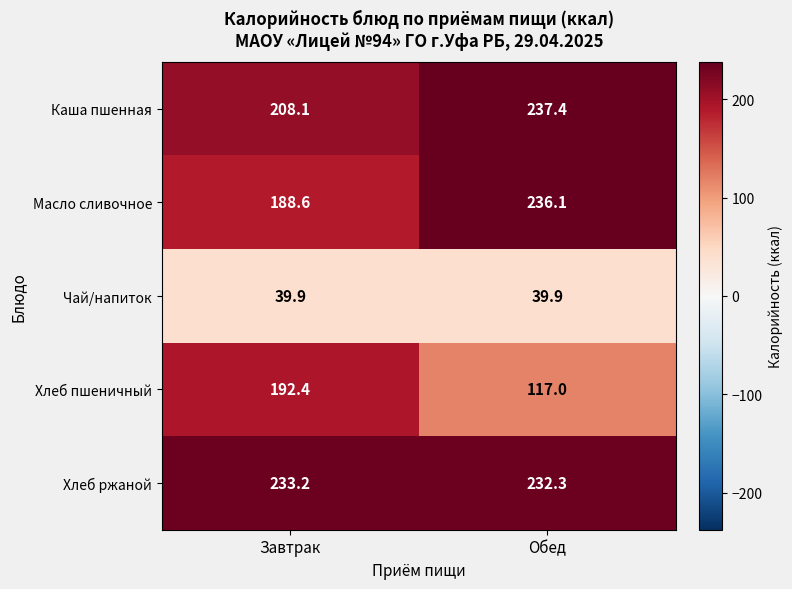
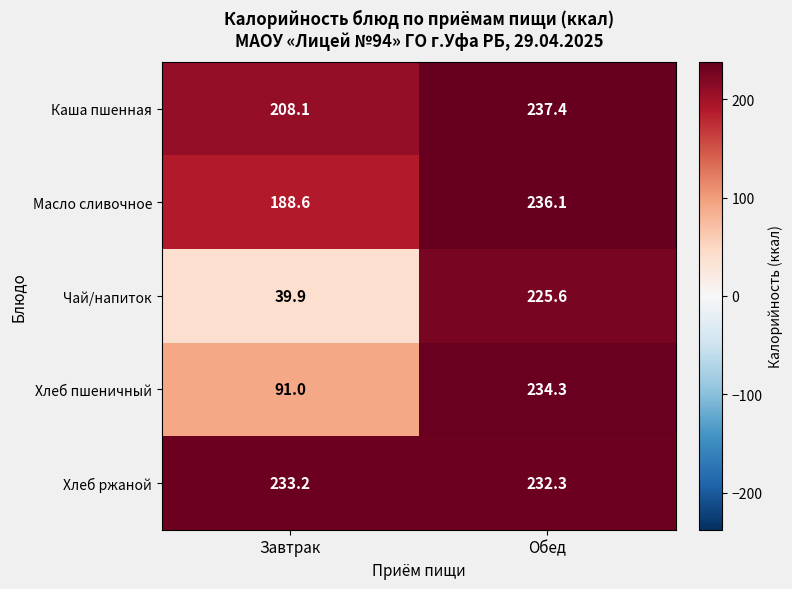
Чай/напиток, Обед: 39.9 -> 225.6
Хлеб пшеничный, Завтрак: 192.4 -> 91.0
Хлеб пшеничный, Обед: 117.0 -> 234.3
